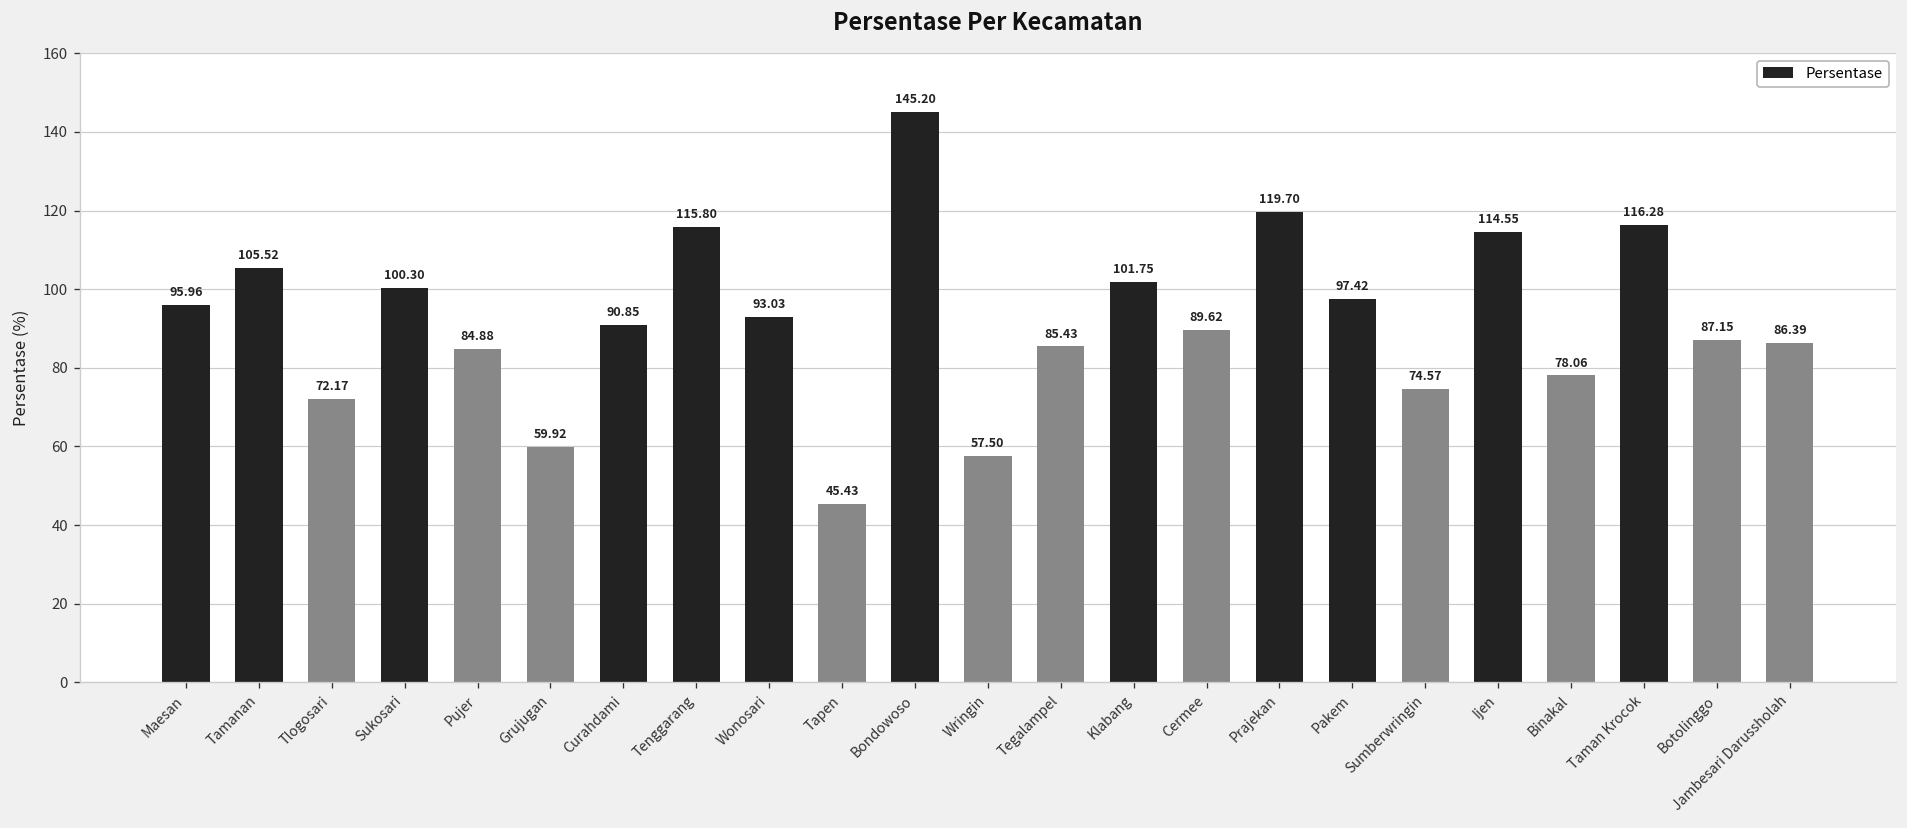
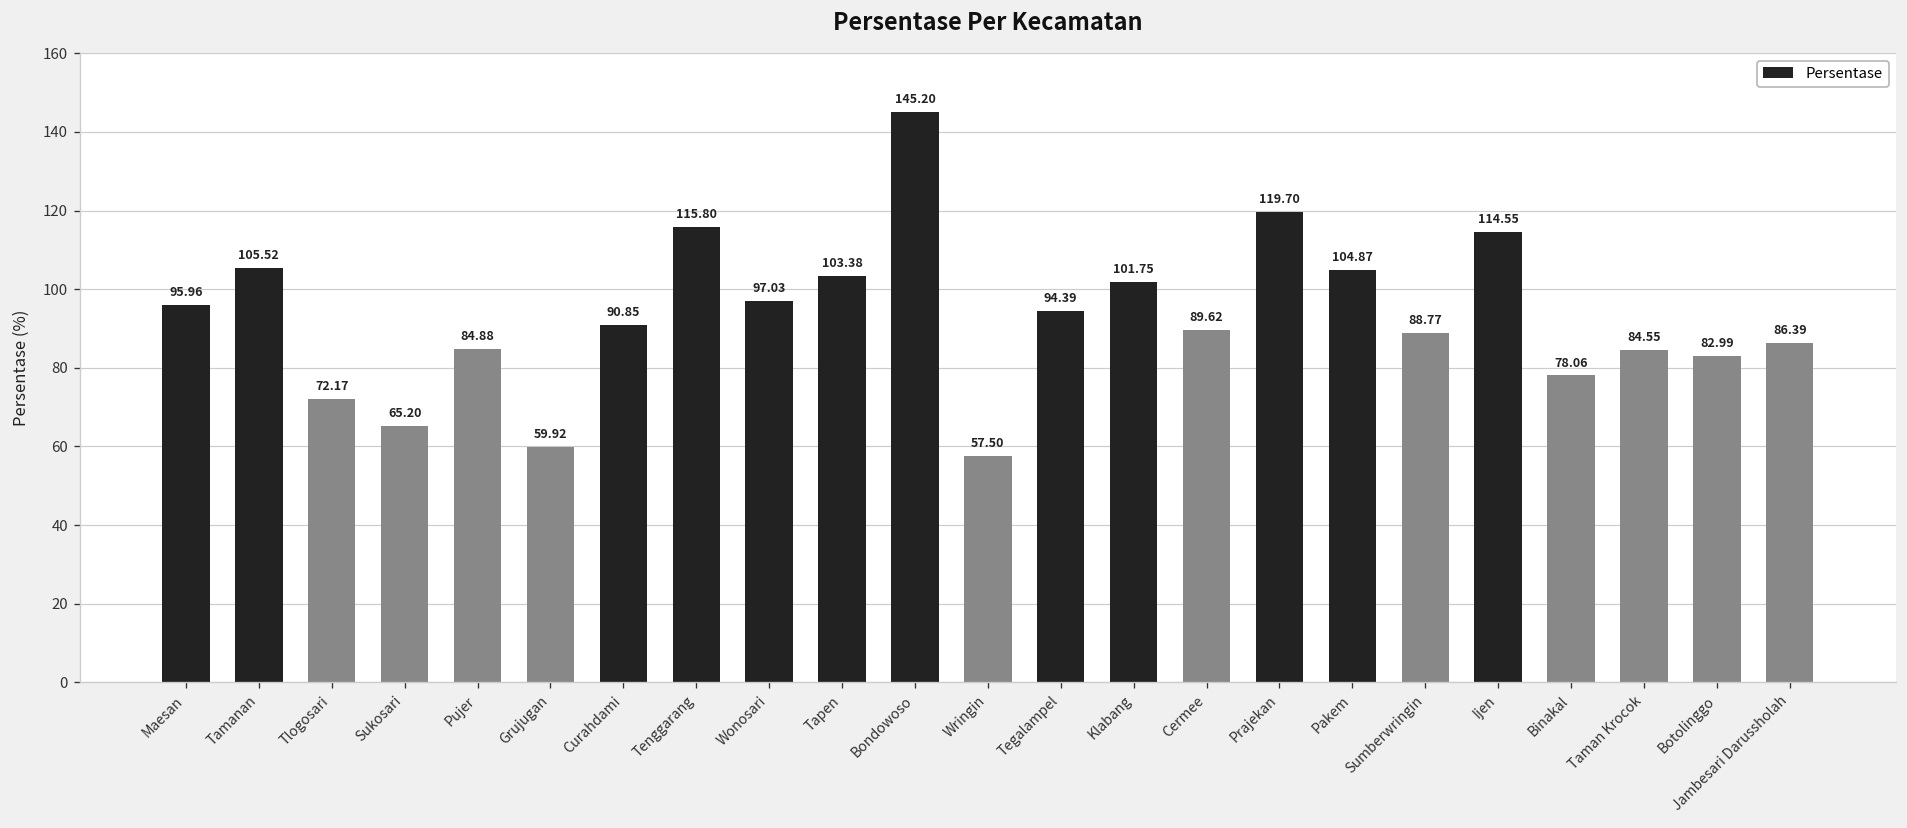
Sukosari: 100.30 -> 65.20
Wonosari: 93.03 -> 97.03
Tapen: 45.43 -> 103.38
Tegalampel: 85.43 -> 94.39
Pakem: 97.42 -> 104.87
Sumberwringin: 74.57 -> 88.77
Taman Krocok: 116.28 -> 84.55
Botolinggo: 87.15 -> 82.99
